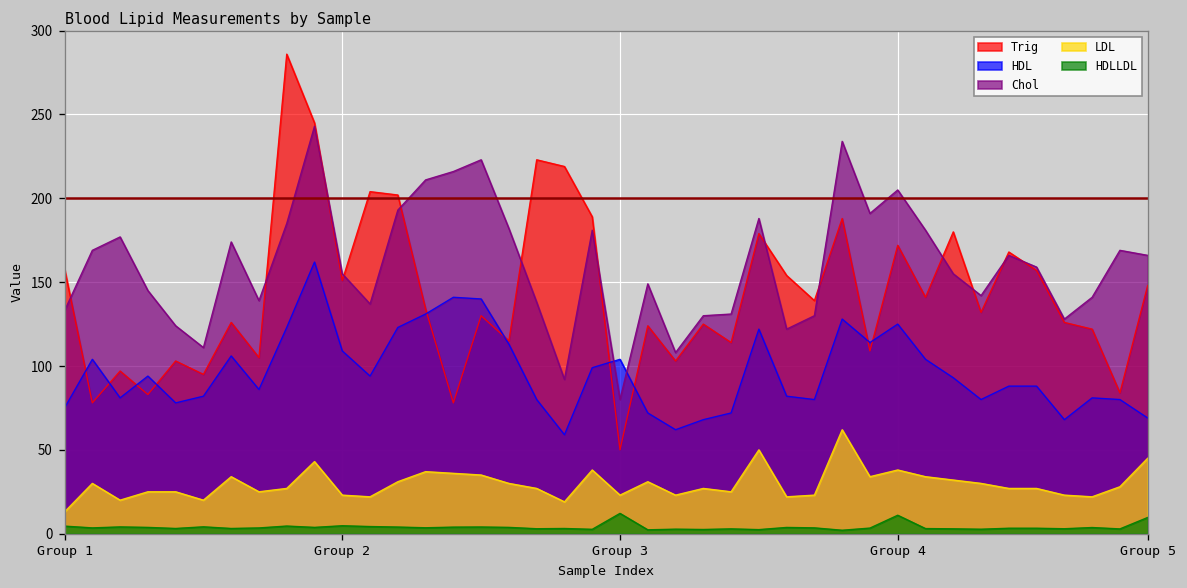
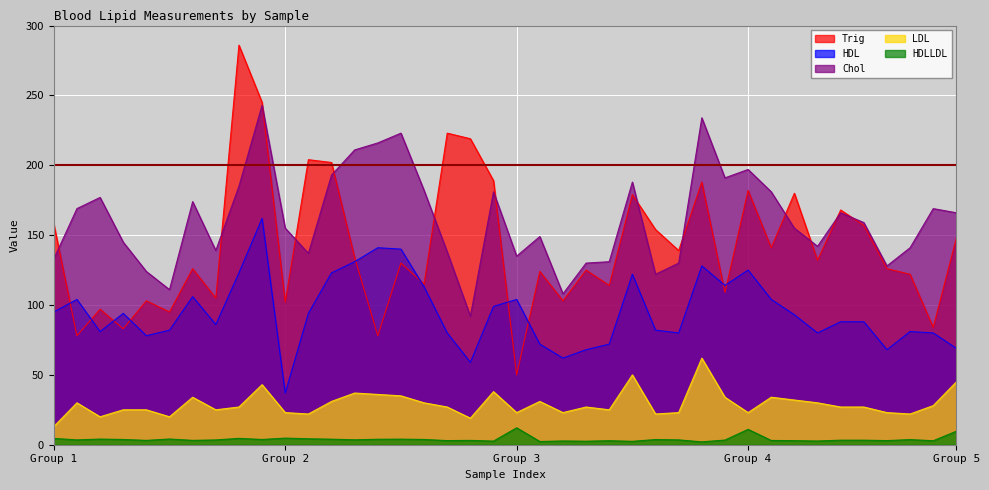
HDL, Group 1: 75 -> 95
Trig, Group 2: 151 -> 102
HDL, Group 2: 109 -> 37
Chol, Group 3: 80 -> 135
Trig, Group 4: 172 -> 182
Chol, Group 4: 205 -> 197
LDL, Group 4: 38 -> 23
